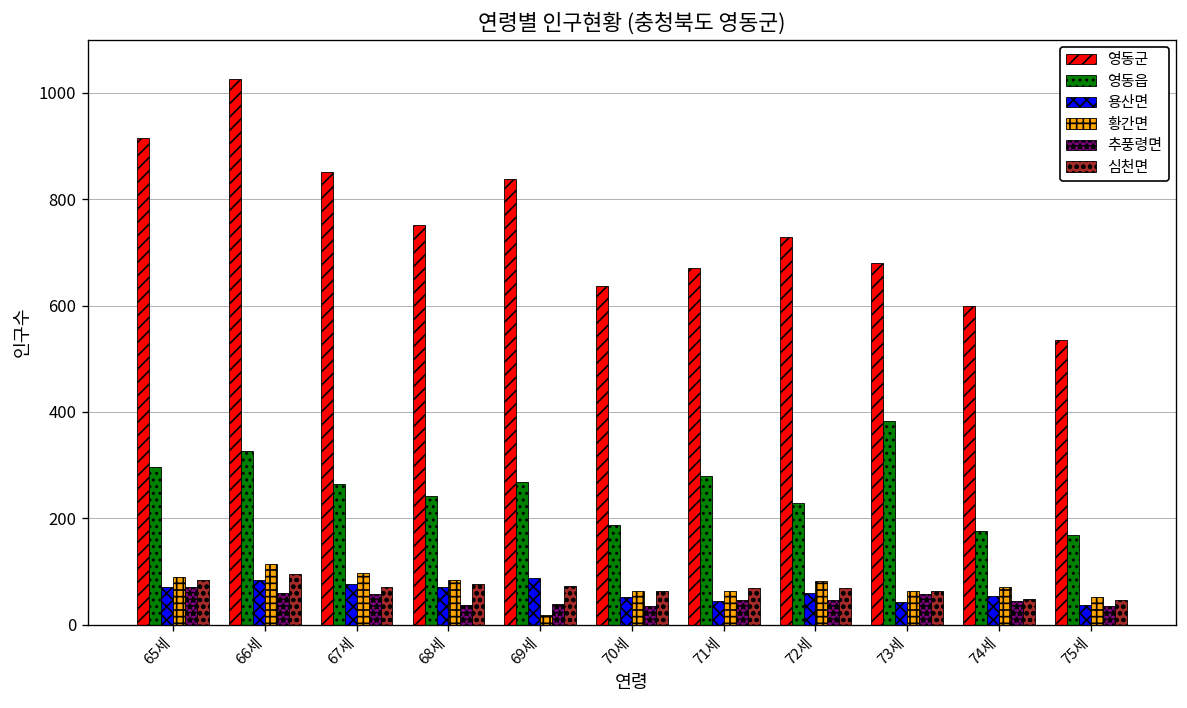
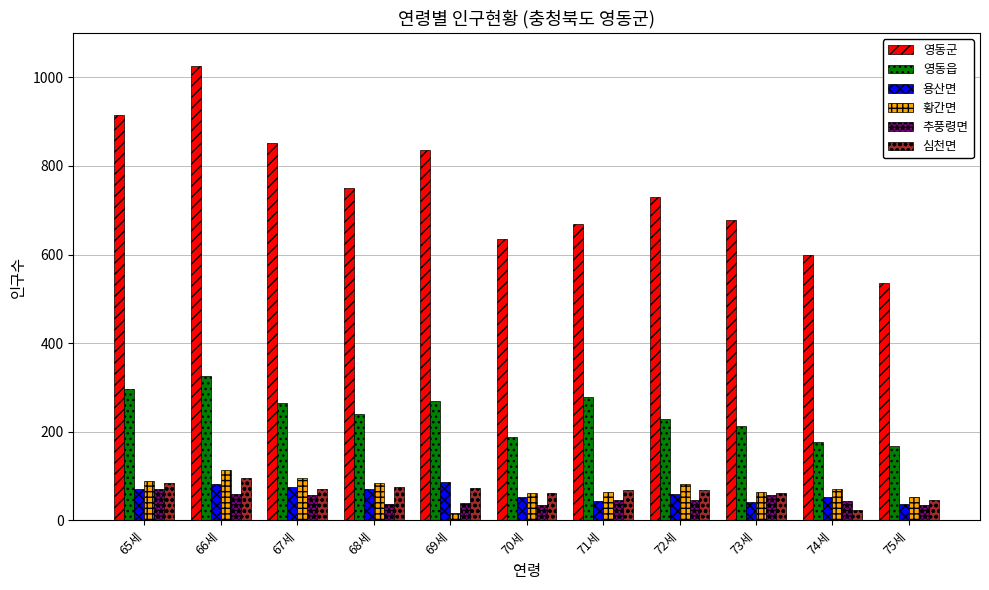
영동읍, 73세: 380 -> 210
심천면, 74세: 50 -> 20
